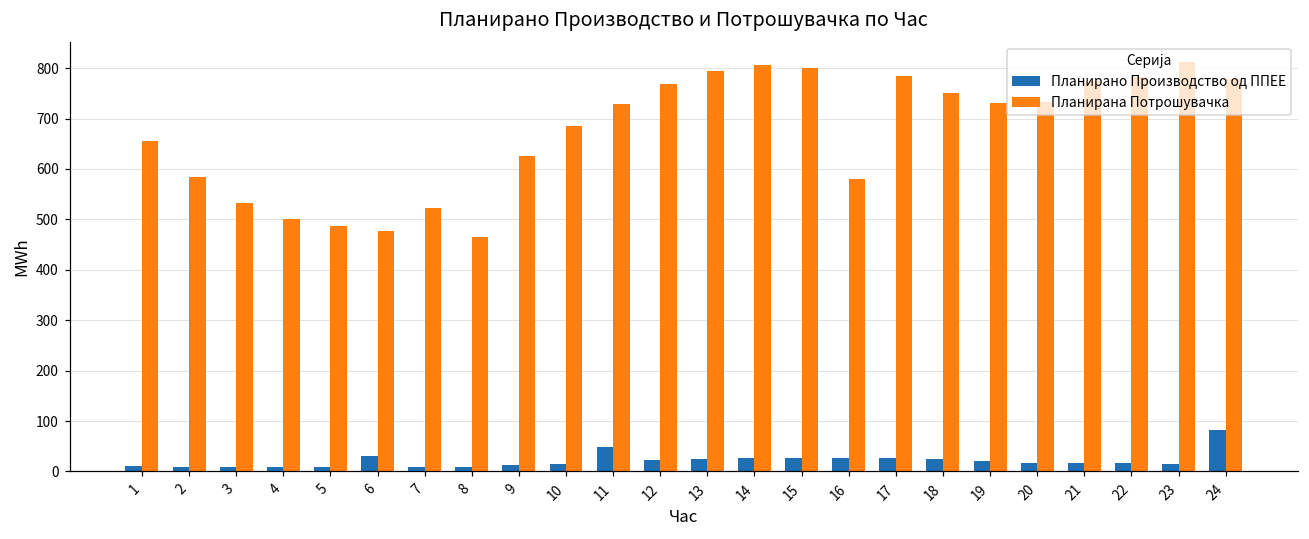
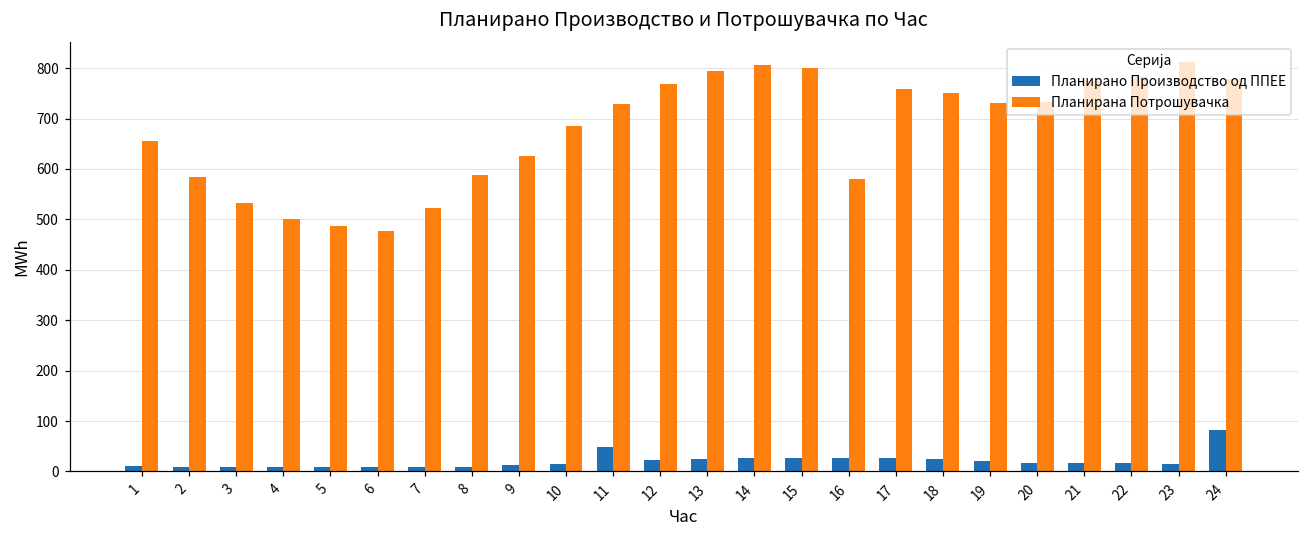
Планирано Производство од ППЕЕ, 6: 30 -> 10
Планирана Потрошувачка, 8: 460 -> 590
Планирана Потрошувачка, 17: 780 -> 760
